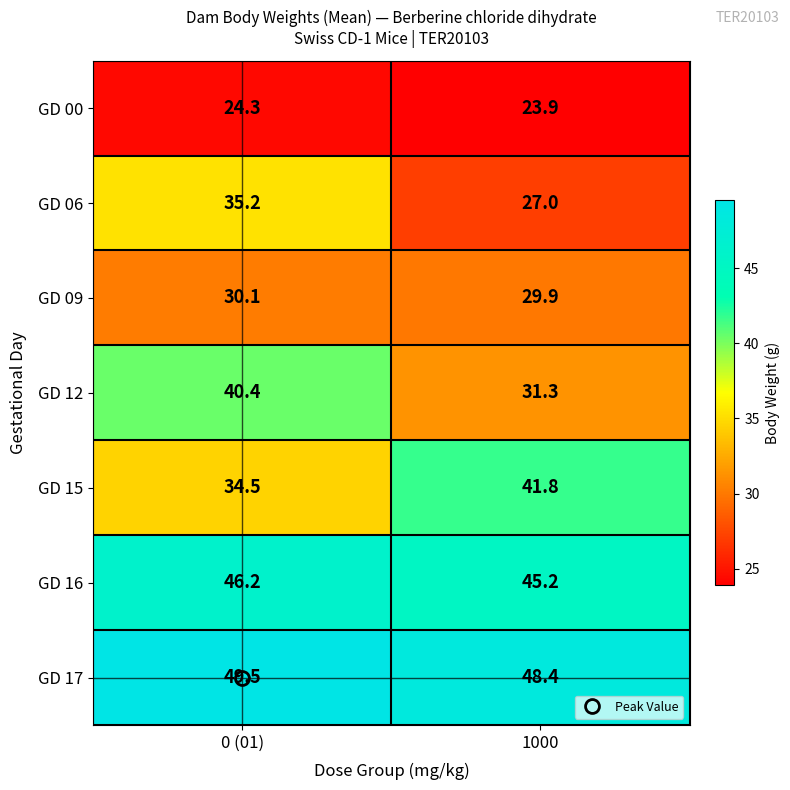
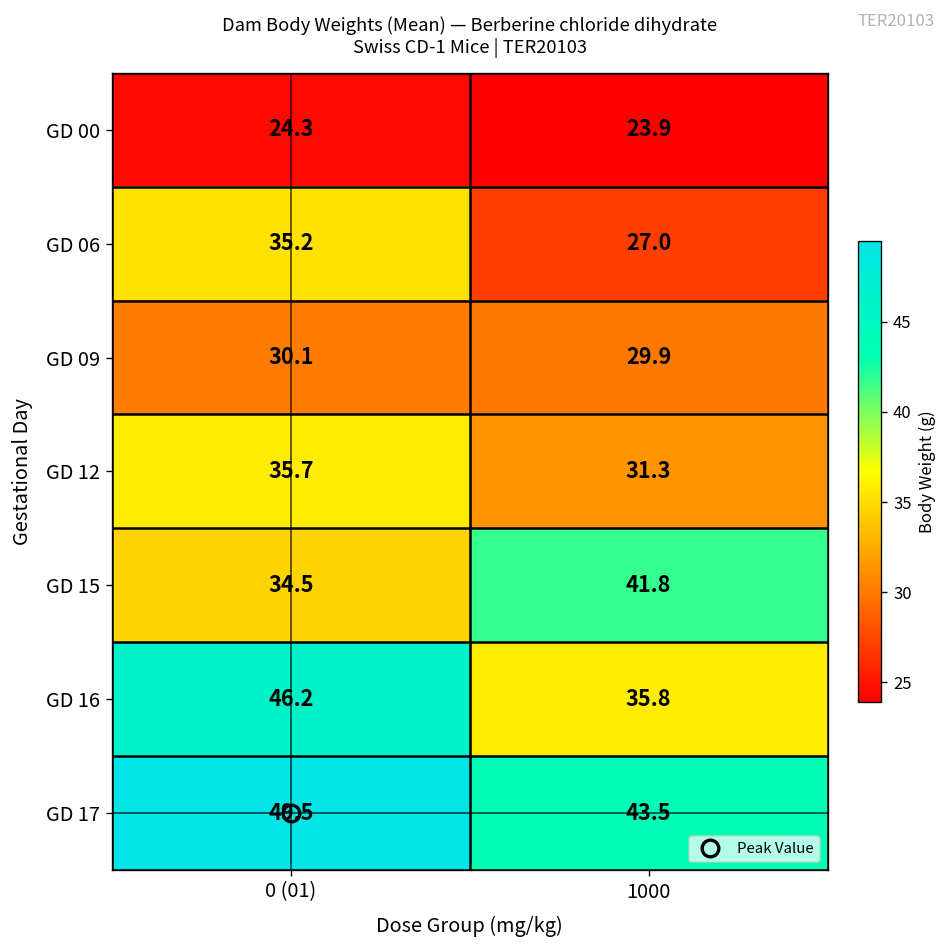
GD 12, 0 (01): 40.4 -> 35.7
GD 16, 1000: 45.2 -> 35.8
GD 17, 1000: 48.4 -> 43.5
